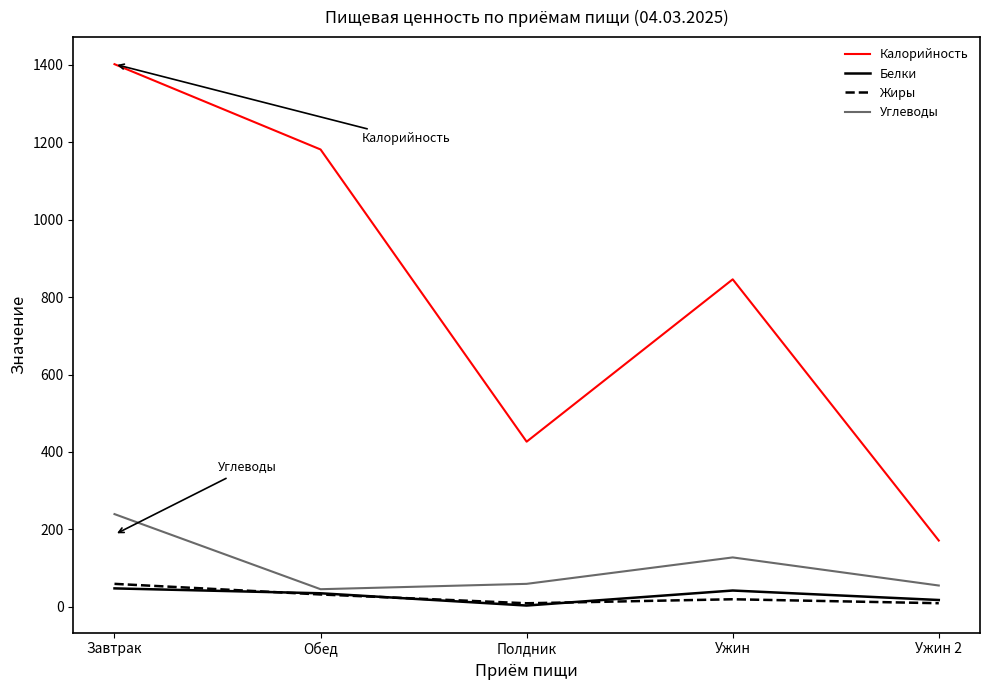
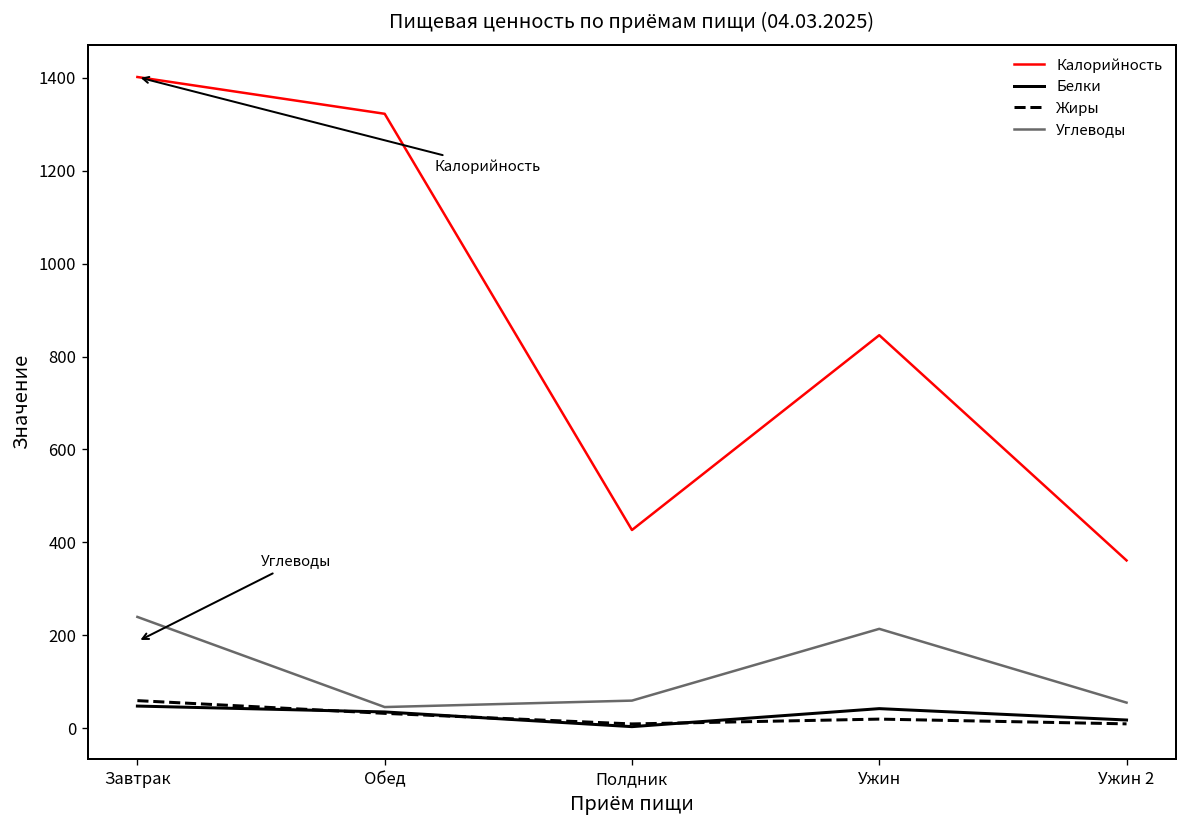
Калорийность, Обед: 1180 -> 1320
Углеводы, Ужин: 130 -> 210
Калорийность, Ужин 2: 170 -> 360
